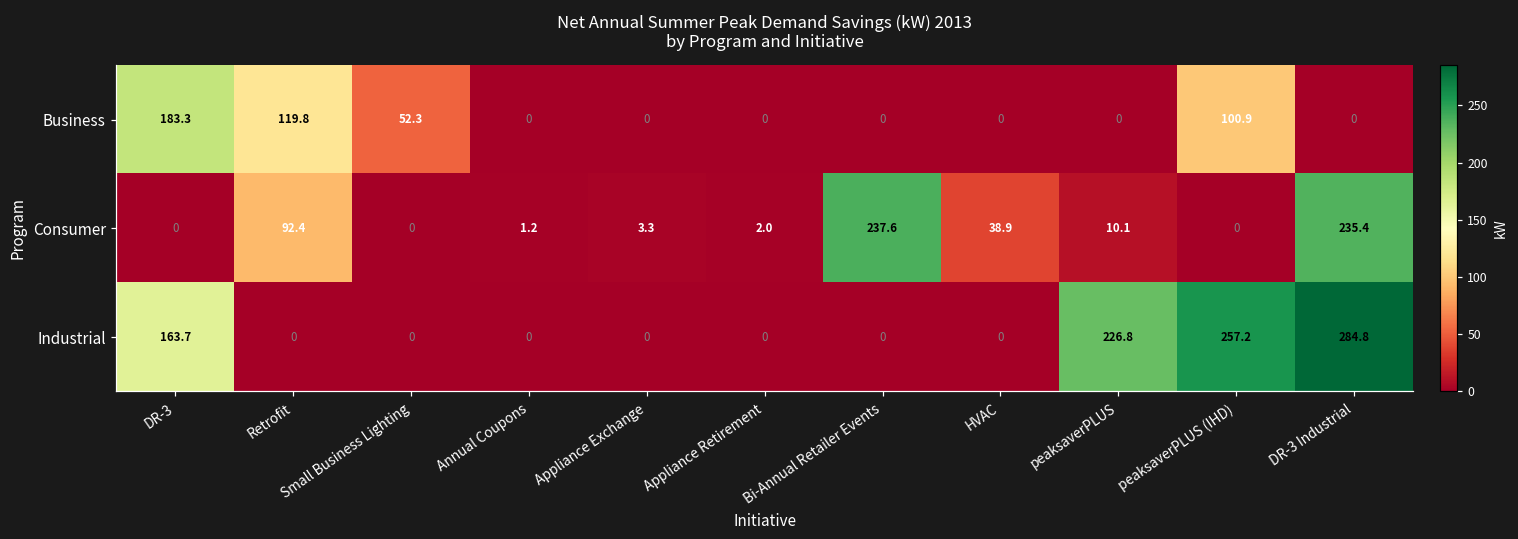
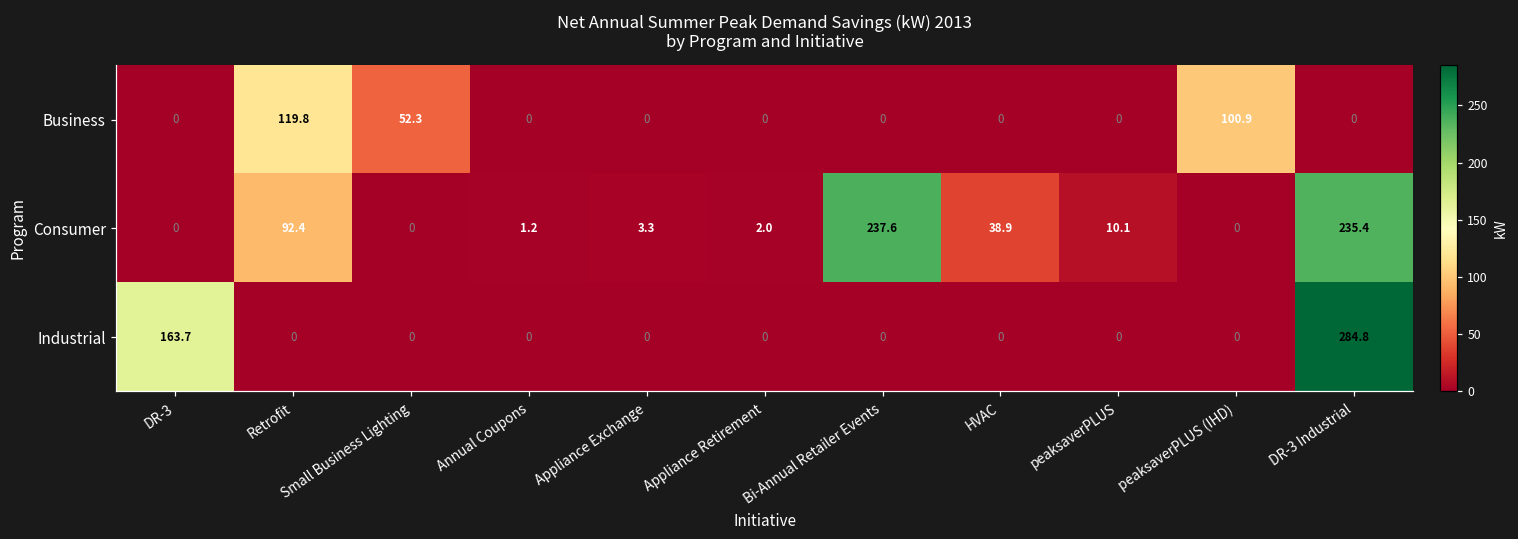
Business, DR-3: 183.3 -> 0
Industrial, peaksaverPLUS: 226.8 -> 0
Industrial, peaksaverPLUS (IHD): 257.2 -> 0
